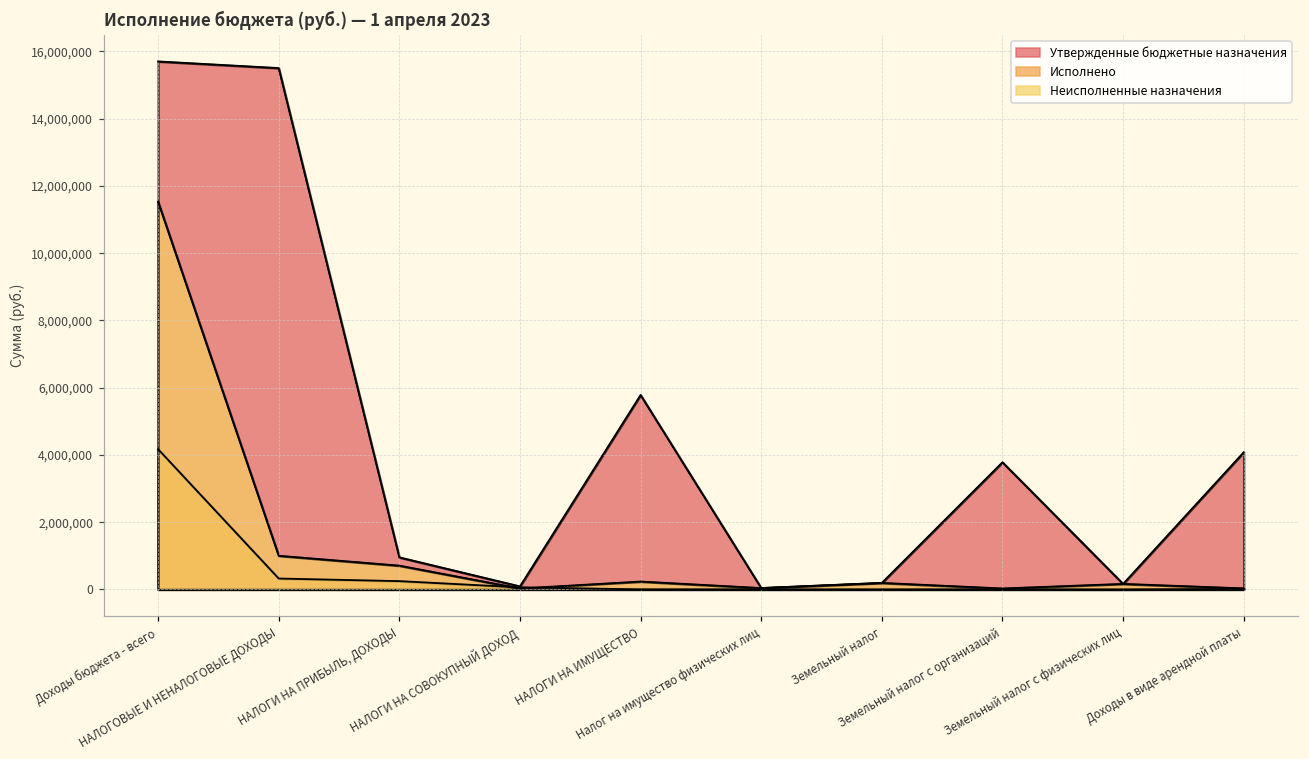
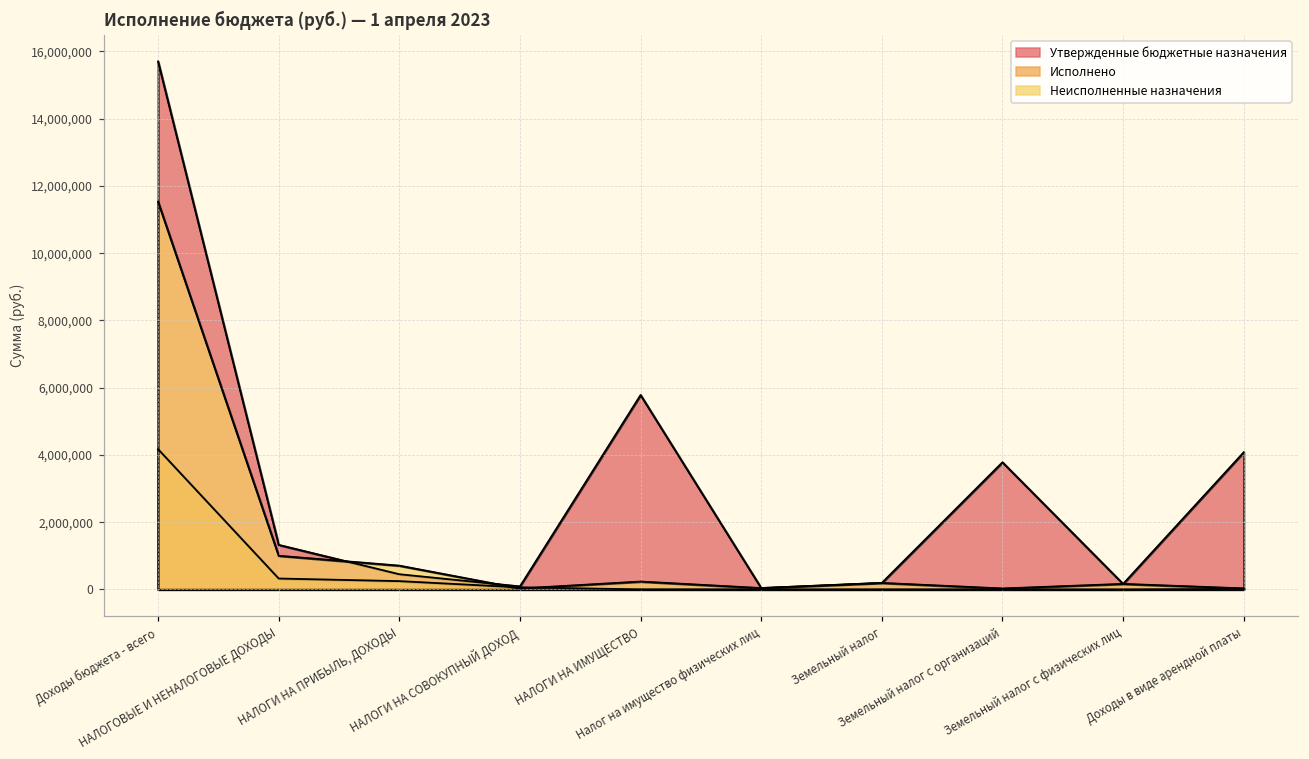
Утвержденные бюджетные назначения, НАЛОГОВЫЕ И НЕНАЛОГОВЫЕ ДОХОДЫ: 15,500,000 -> 1,300,000
Утвержденные бюджетные назначения, НАЛОГИ НА ПРИБЫЛЬ, ДОХОДЫ: 1,000,000 -> 500,000
